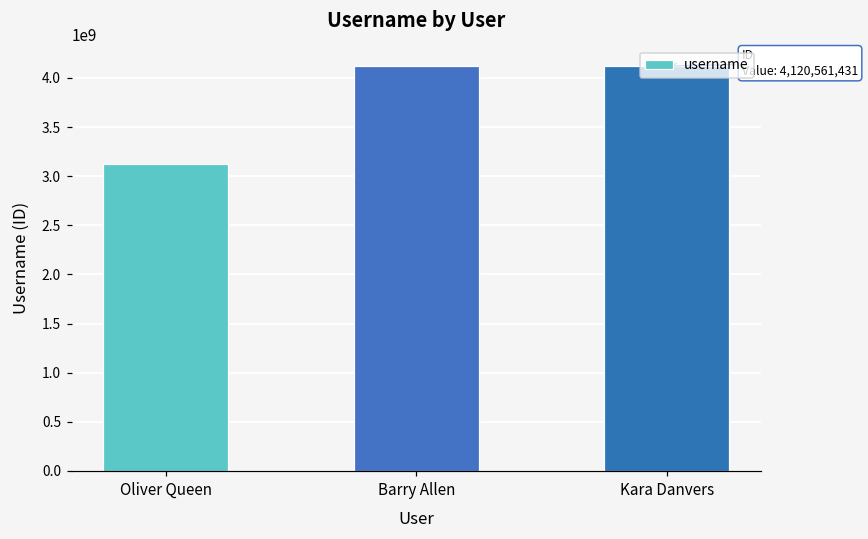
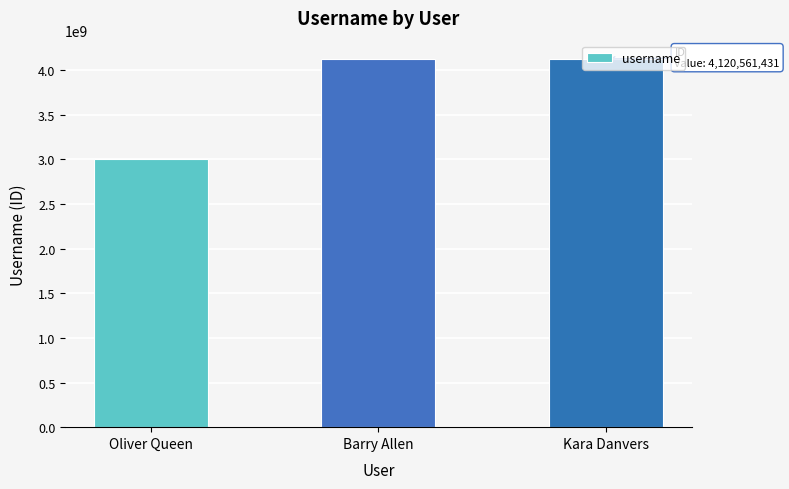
Oliver Queen: 3100000000 -> 3000000000
